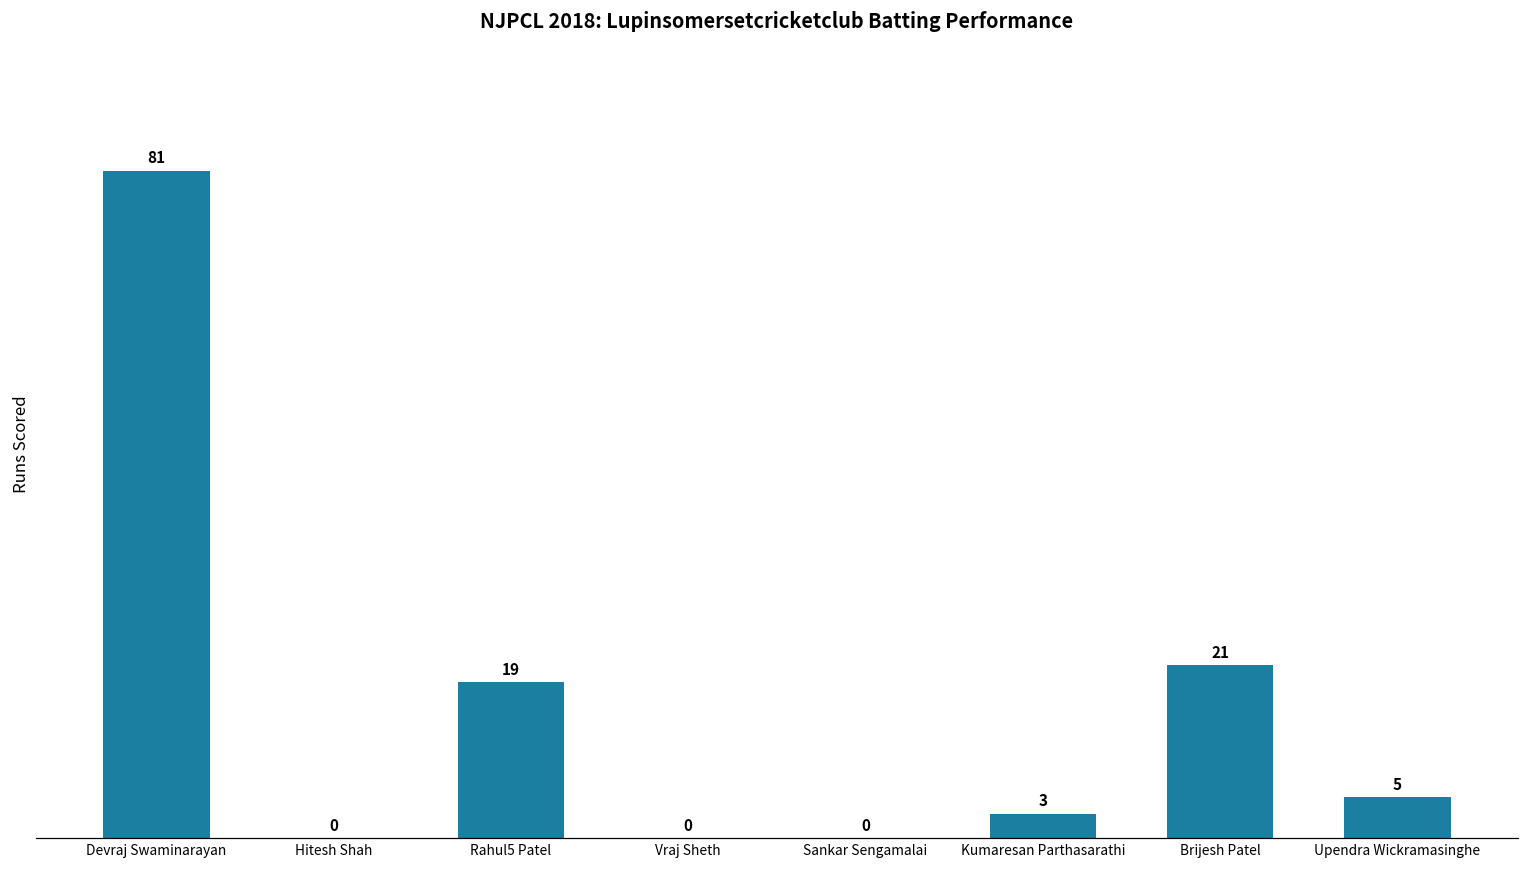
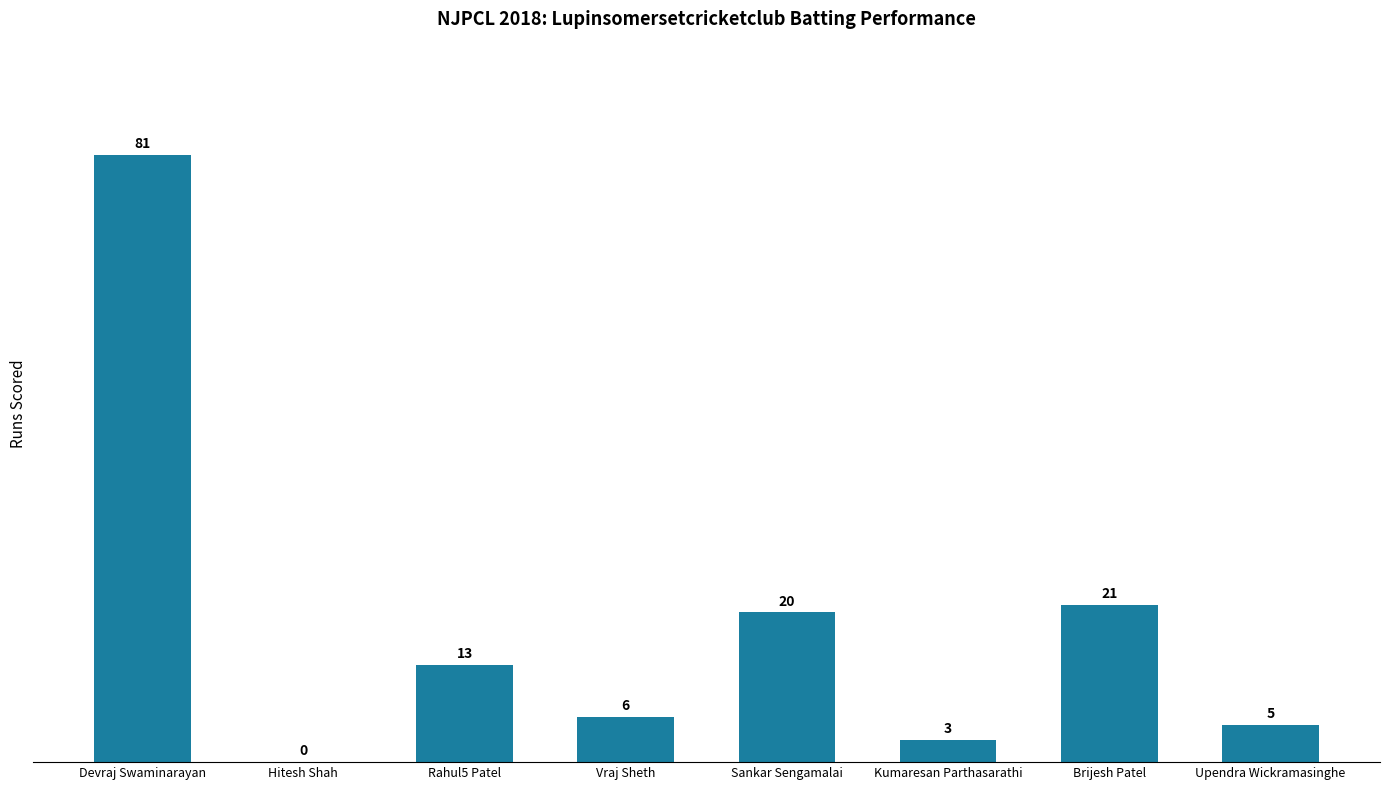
Rahul5 Patel: 19 -> 13
Vraj Sheth: 0 -> 6
Sankar Sengamalai: 0 -> 20
